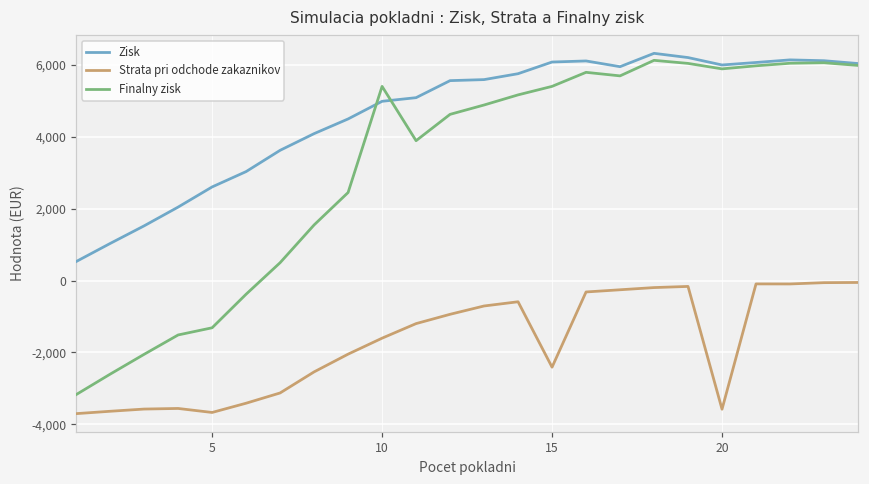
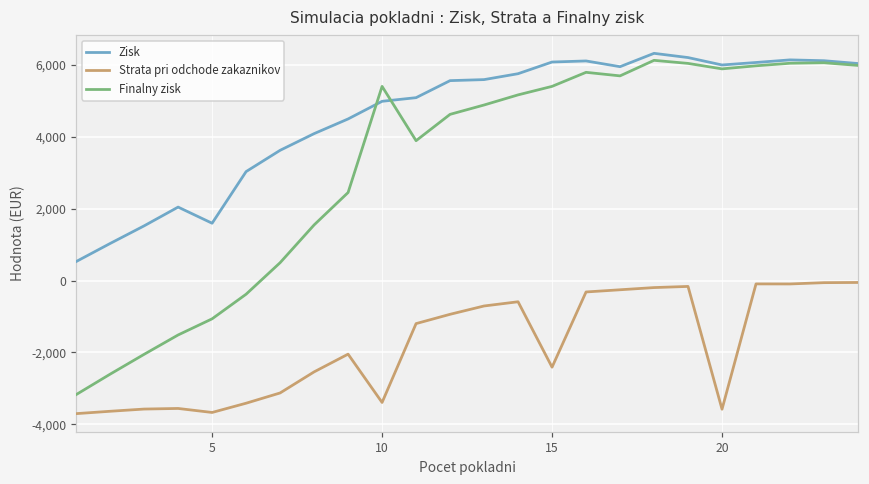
Zisk, 5: 2,600 -> 1,600
Finalny zisk, 5: -1,300 -> -1,100
Strata pri odchode zakaznikov, 10: -1,600 -> -3,400
